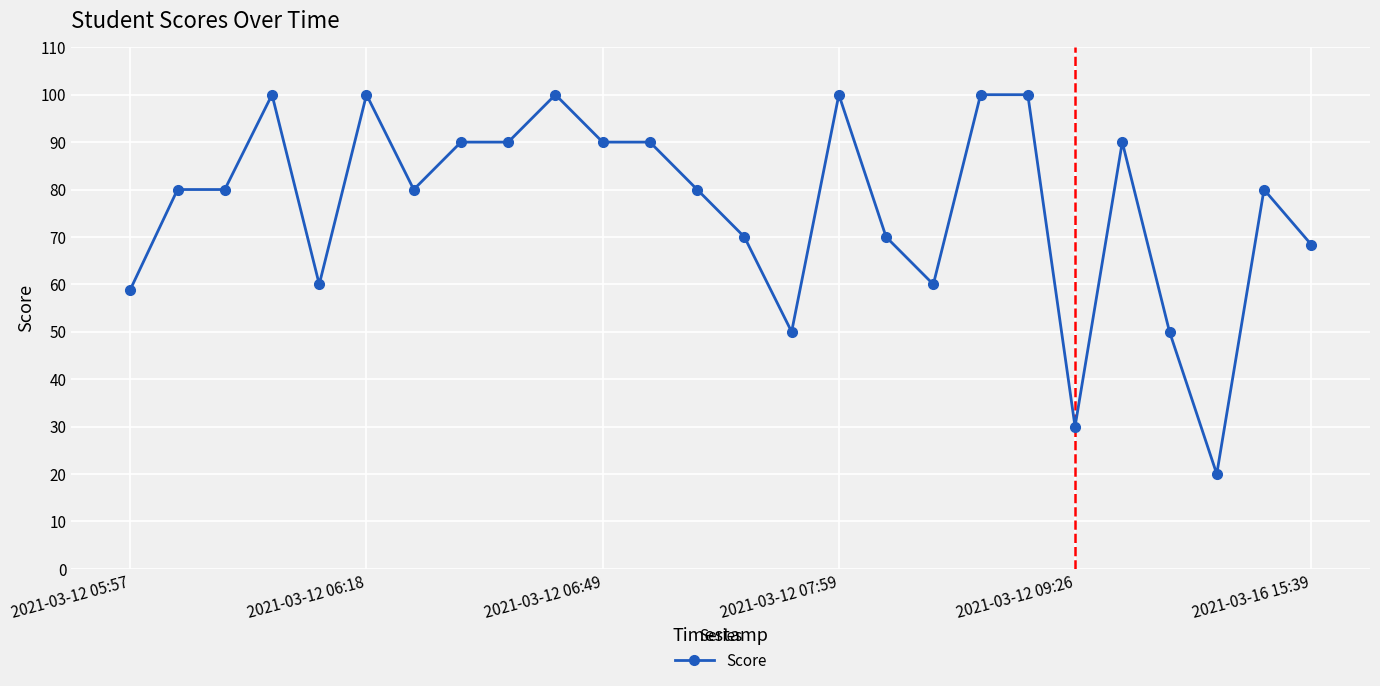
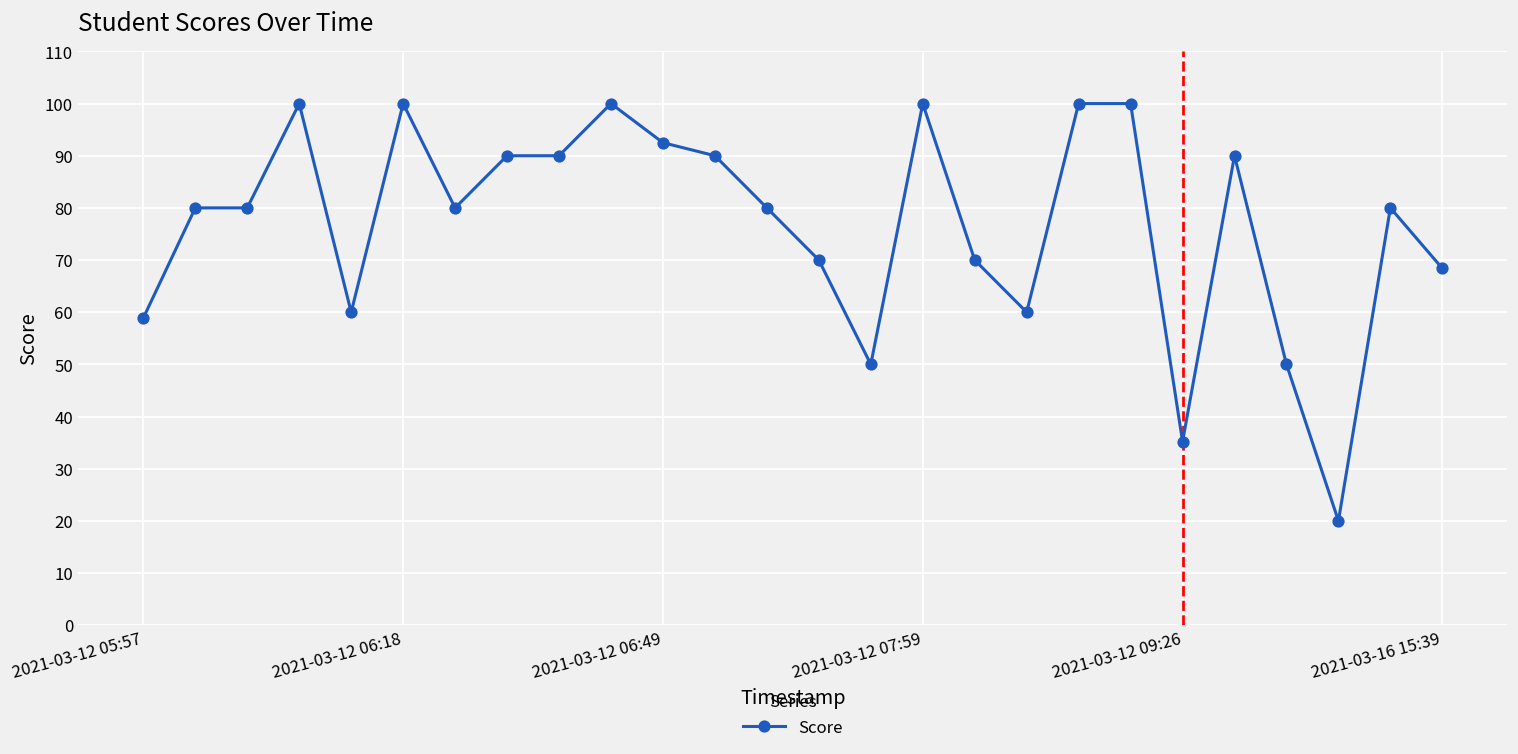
2021-03-12 06:49: 90 -> 93
2021-03-12 09:26: 30 -> 35
